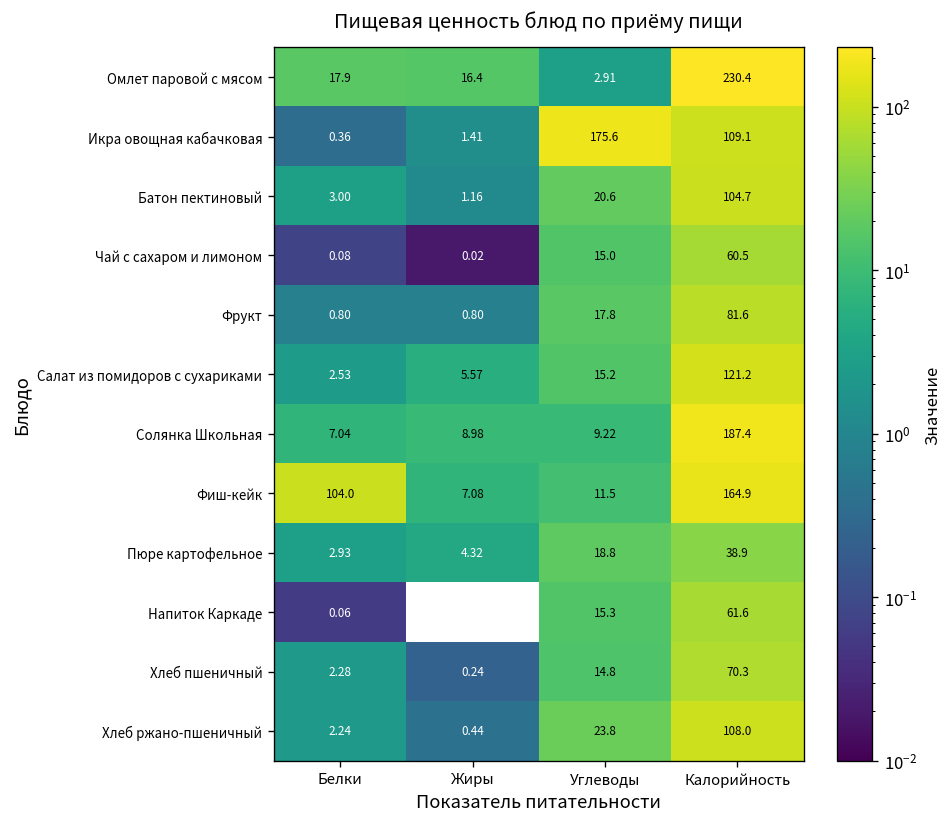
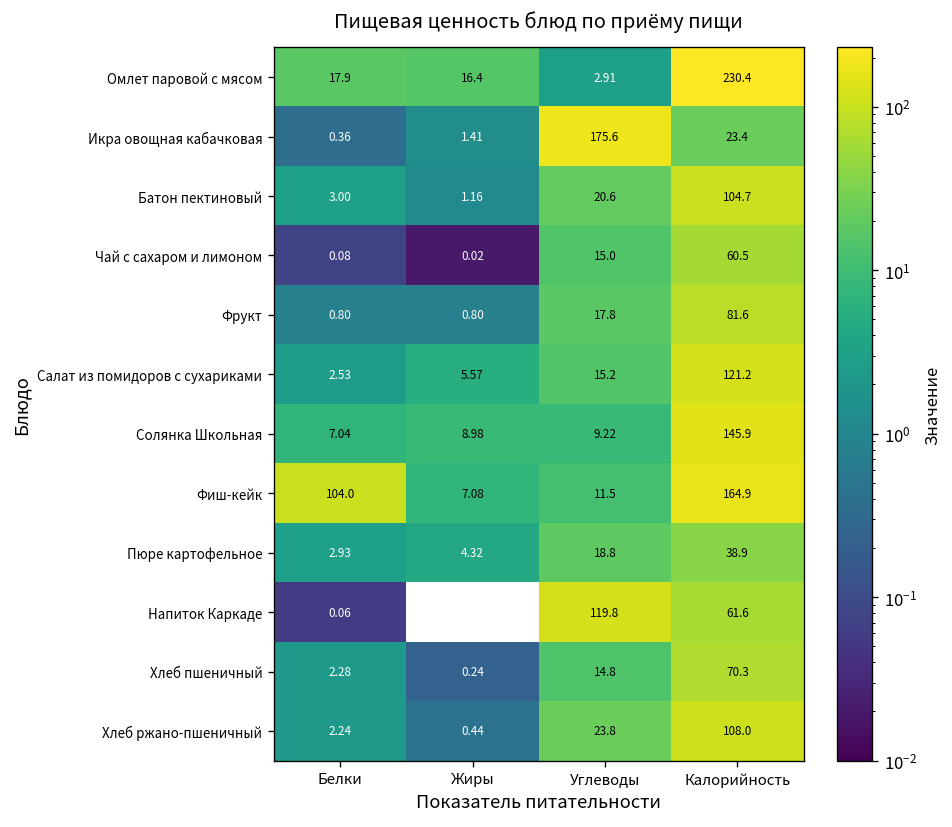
Икра овощная кабачковая, Калорийность: 109.1 -> 23.4
Солянка Школьная, Калорийность: 187.4 -> 145.9
Напиток Каркаде, Углеводы: 15.3 -> 119.8
